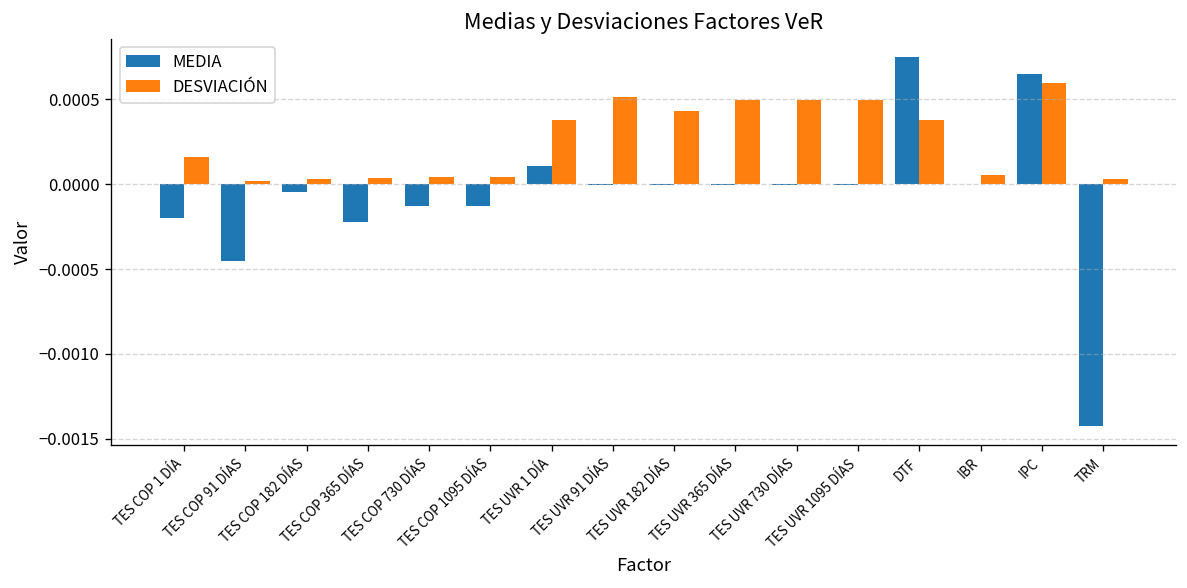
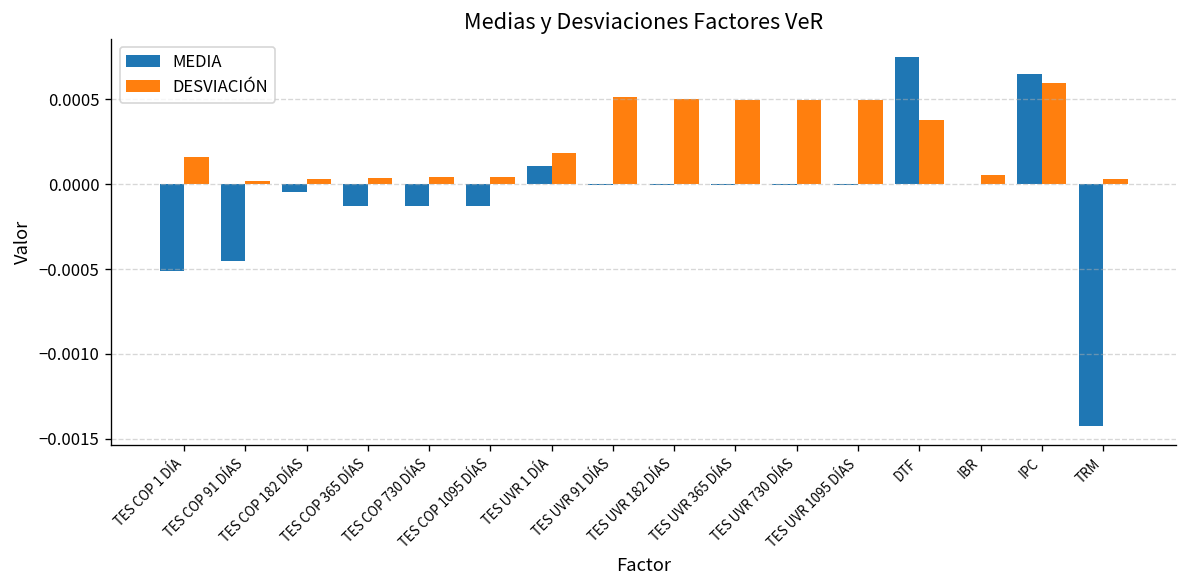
MEDIA, TES COP 1 DÍA: -0.00020 -> -0.00051
MEDIA, TES COP 365 DÍAS: -0.00022 -> -0.00013
DESVIACIÓN, TES UVR 1 DÍA: 0.00038 -> 0.00018
DESVIACIÓN, TES UVR 182 DÍAS: 0.00043 -> 0.00050
